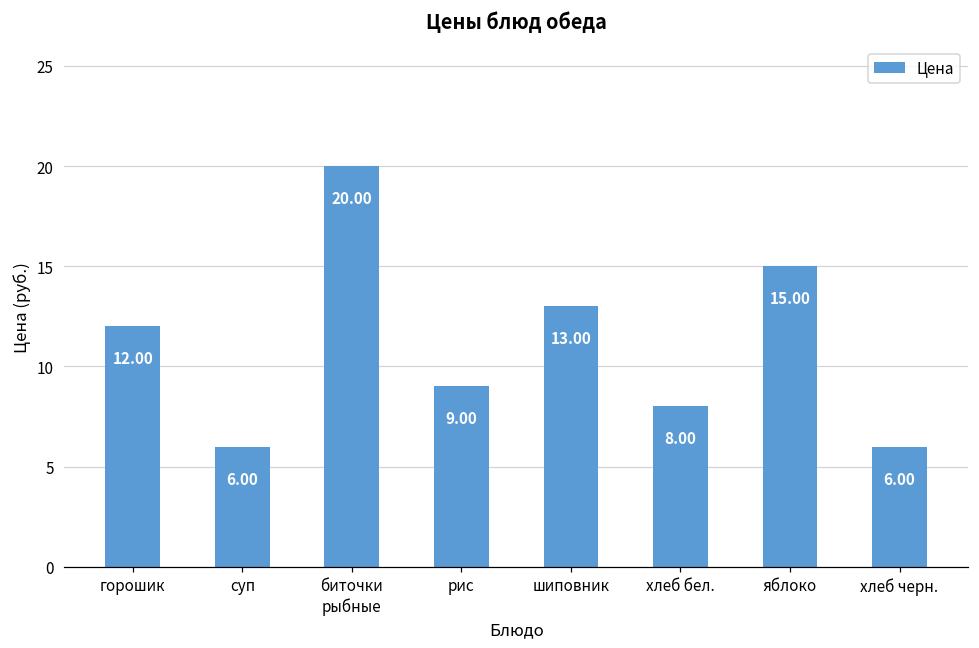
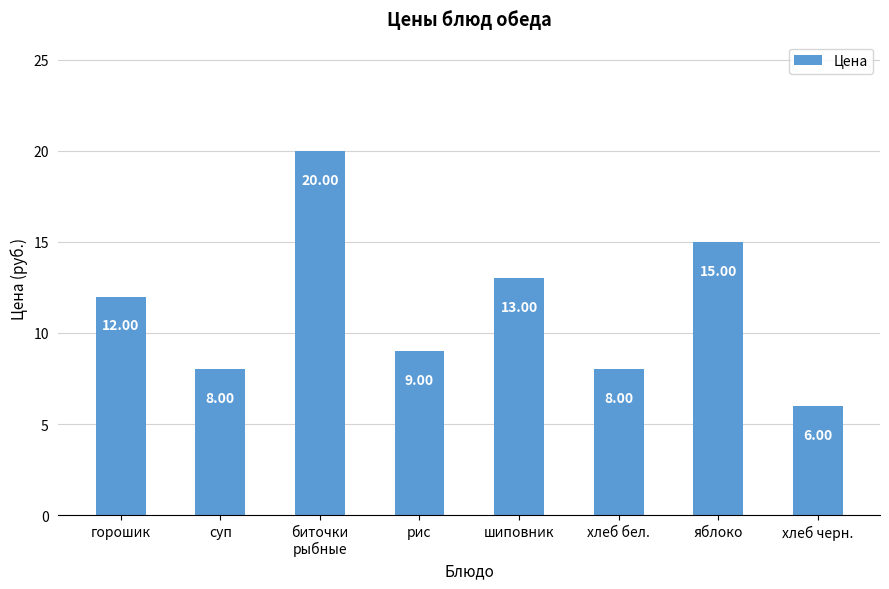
суп: 6.00 -> 8.00
